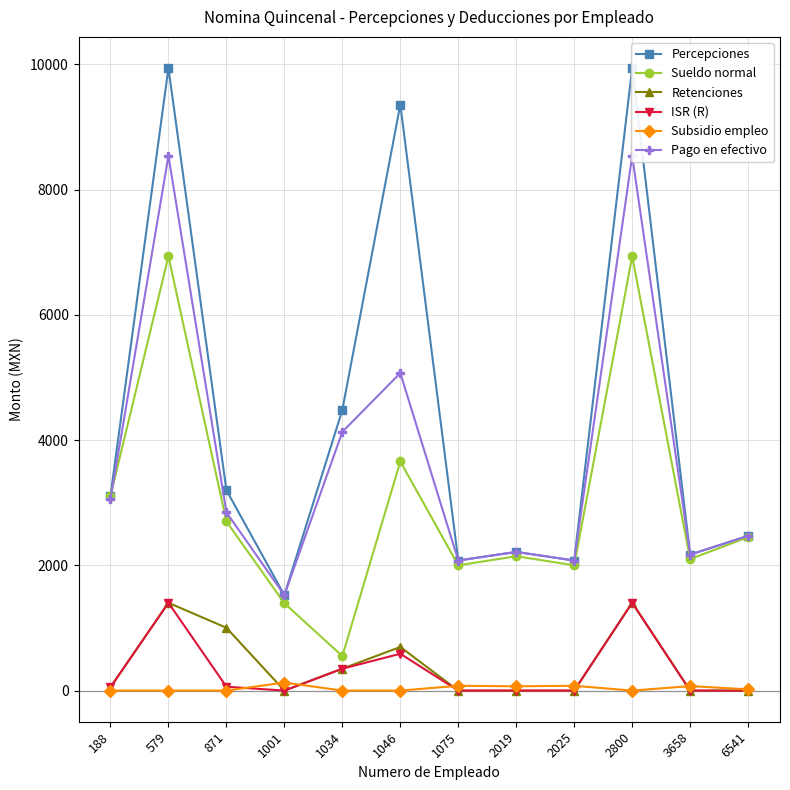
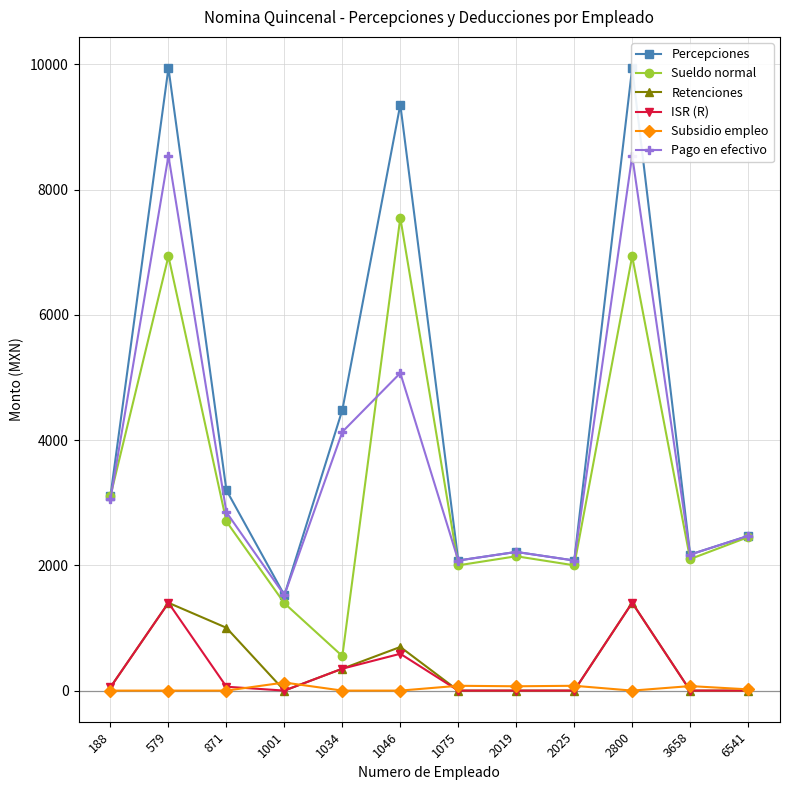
Sueldo normal, 1046: 3700 -> 7500
